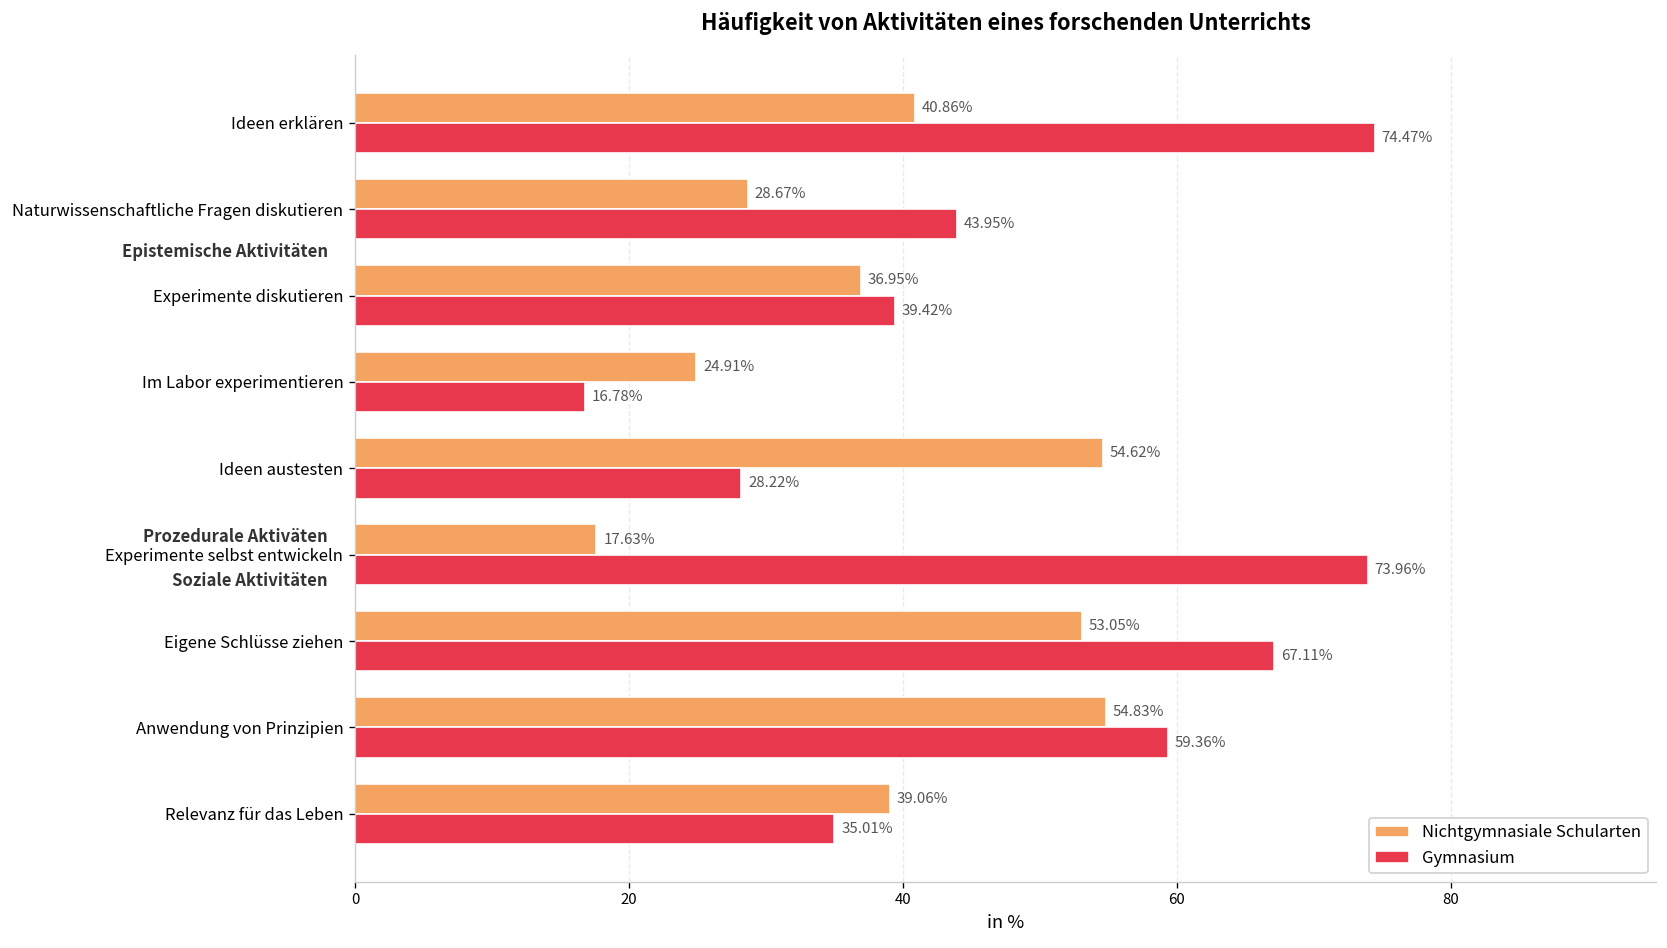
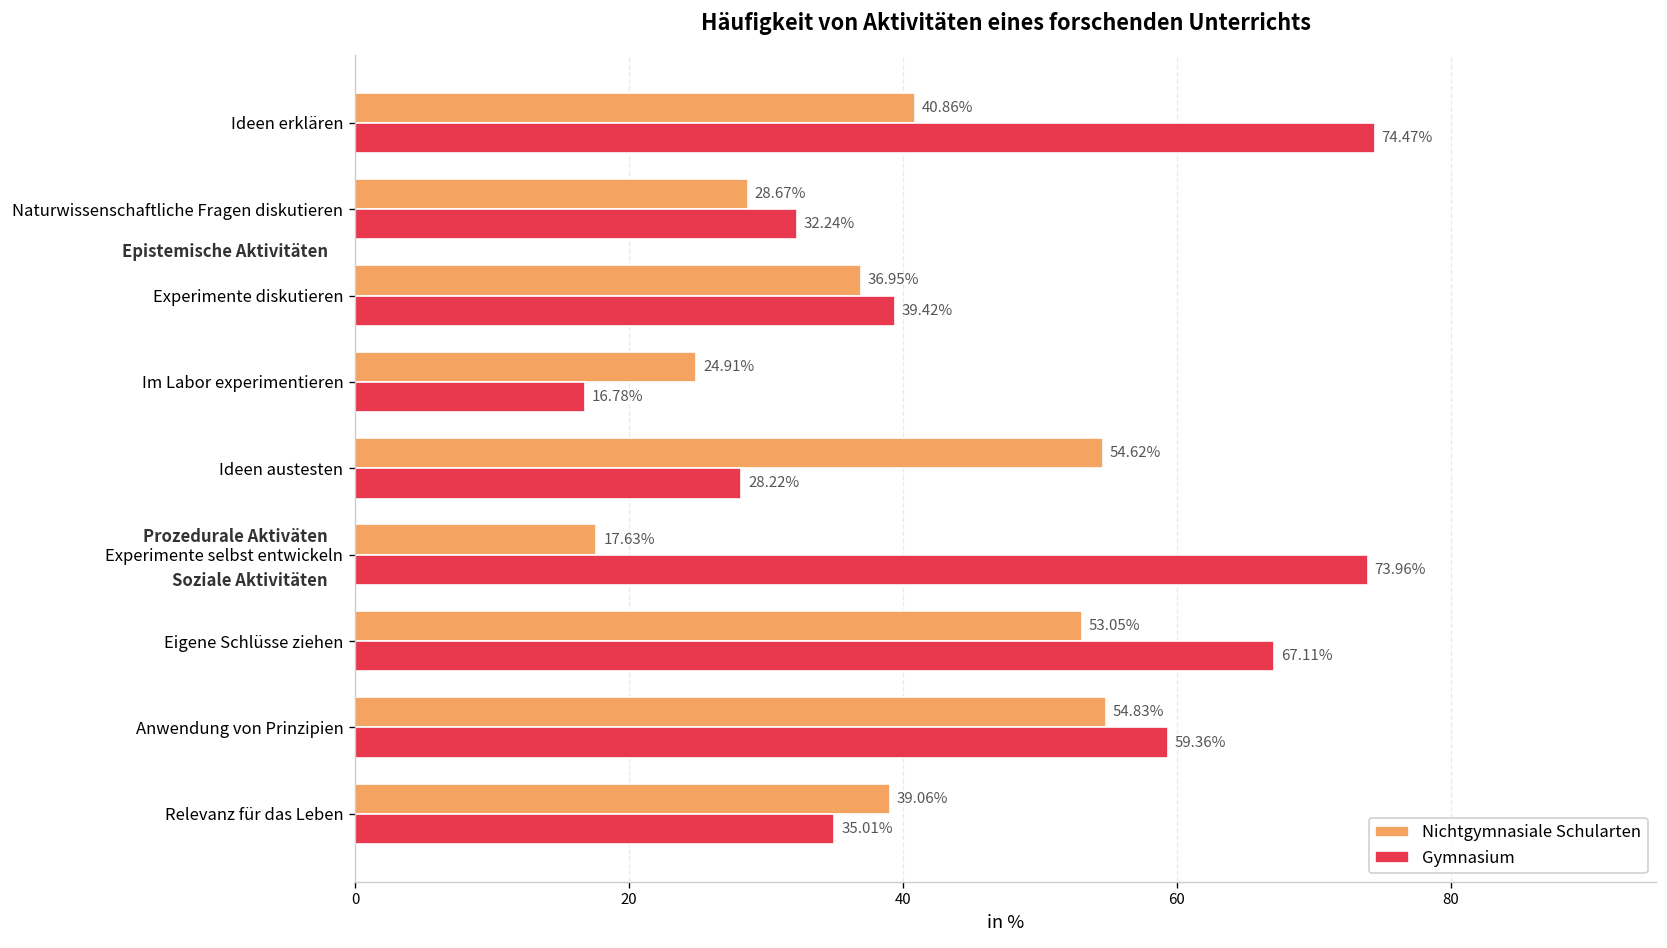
Gymnasium, Naturwissenschaftliche Fragen diskutieren: 43.95% -> 32.24%
